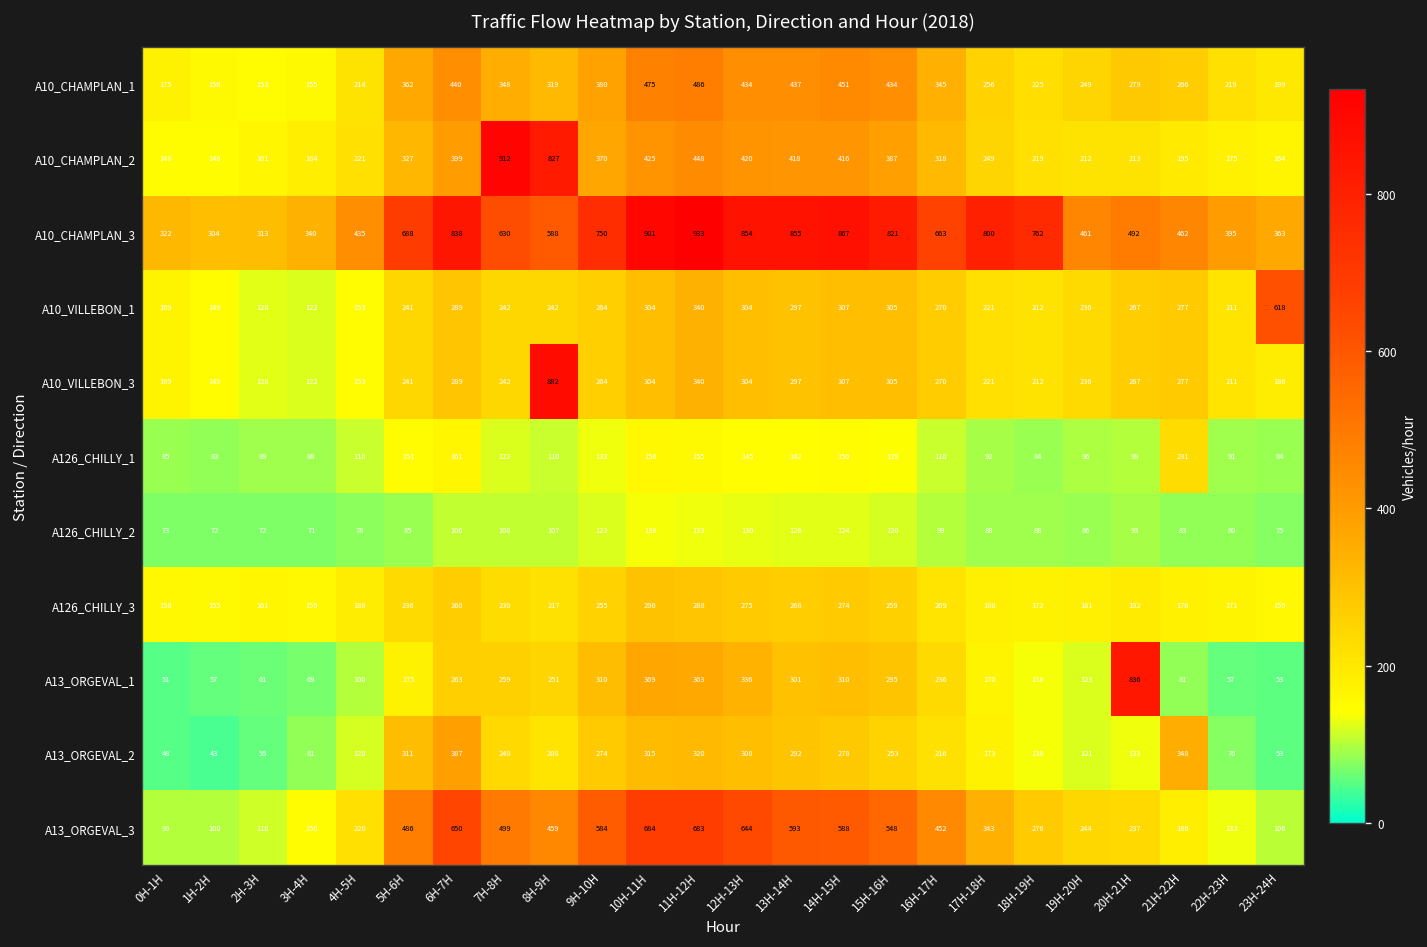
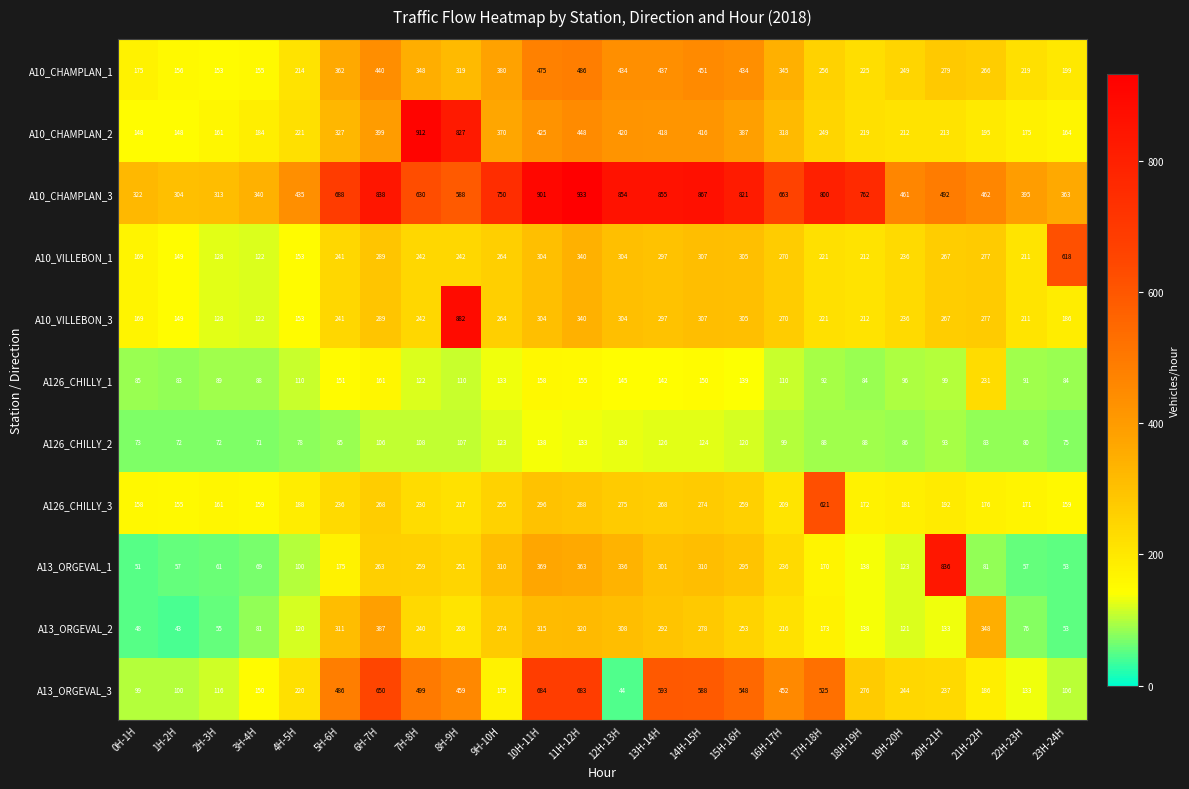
A126_CHILLY_3, 17H-18H: 180 -> 621
A13_ORGEVAL_3, 9H-10H: 584 -> 175
A13_ORGEVAL_3, 12H-13H: 644 -> 44
A13_ORGEVAL_3, 17H-18H: 343 -> 525
